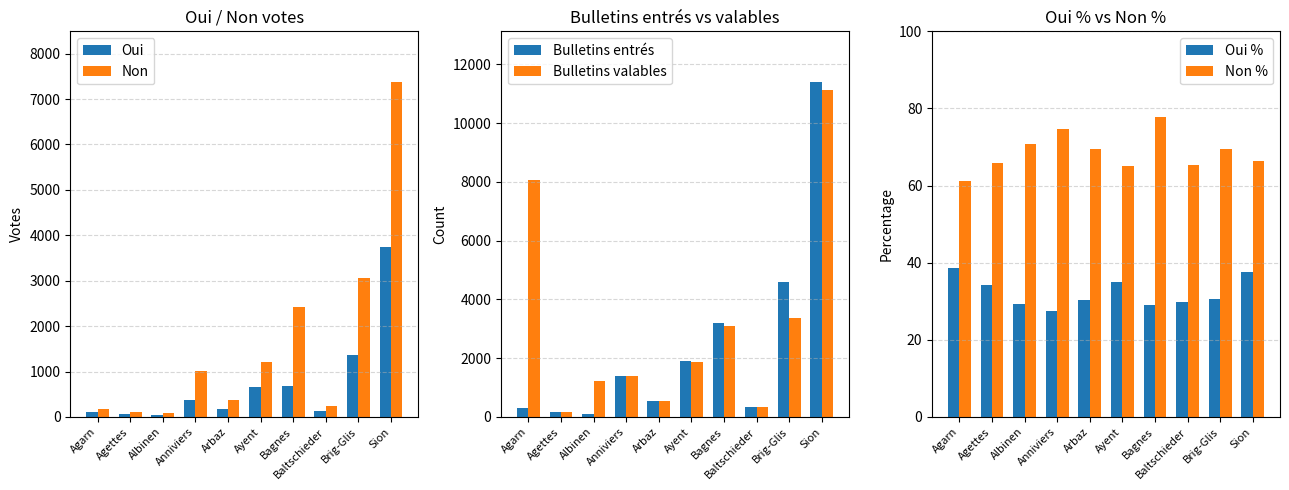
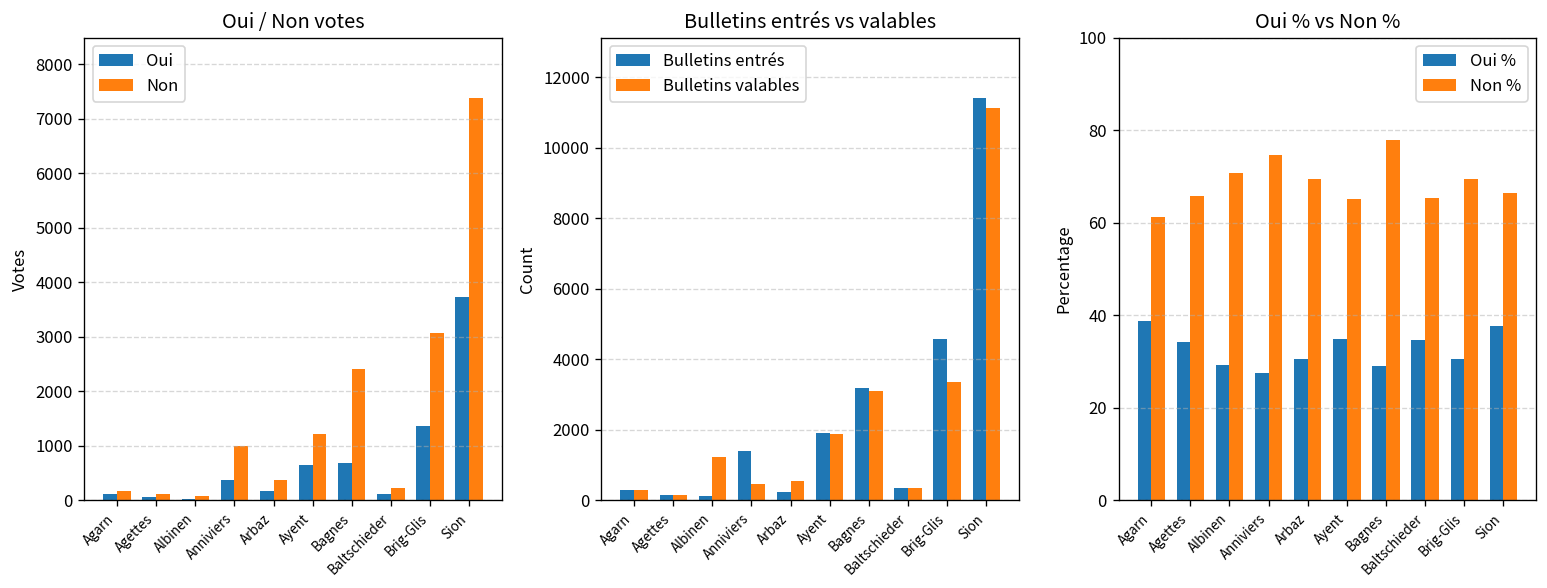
Bulletins entrés vs valables, Bulletins valables, Agarn: 8100 -> 300
Bulletins entrés vs valables, Bulletins valables, Anniviers: 1400 -> 500
Bulletins entrés vs valables, Bulletins entrés, Arbaz: 600 -> 200
Oui % vs Non %, Oui %, Baltschieder: 30 -> 35
